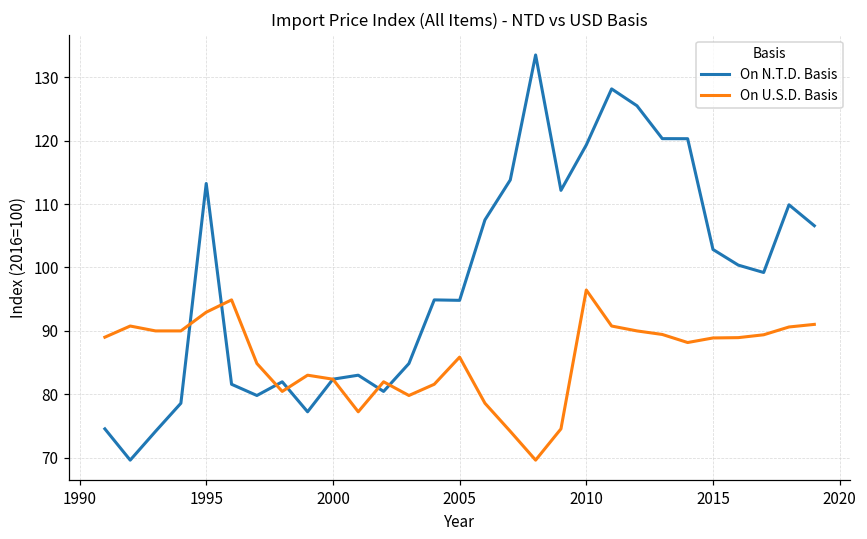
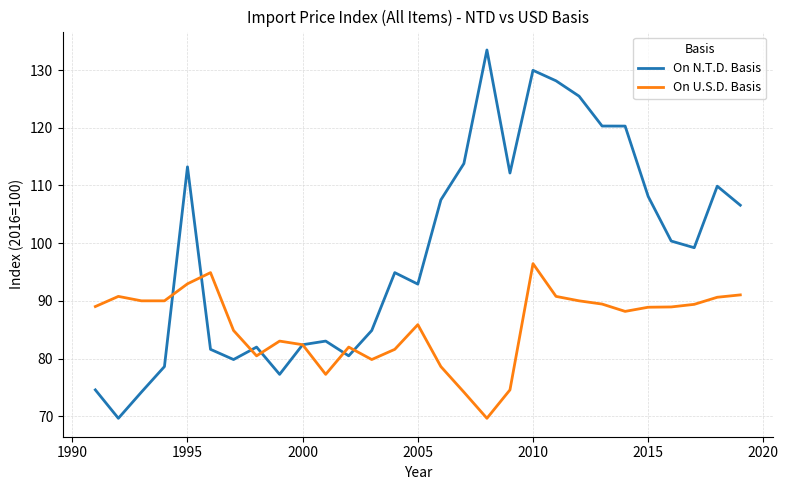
On N.T.D. Basis, 2005: 95 -> 93
On N.T.D. Basis, 2010: 119 -> 130
On N.T.D. Basis, 2015: 103 -> 108
